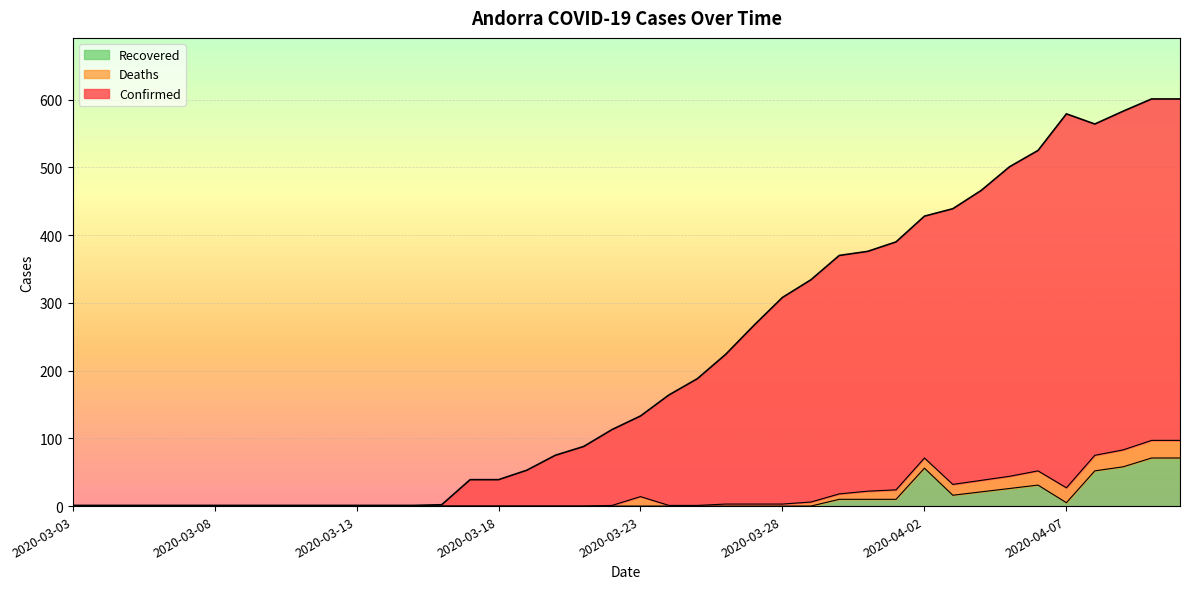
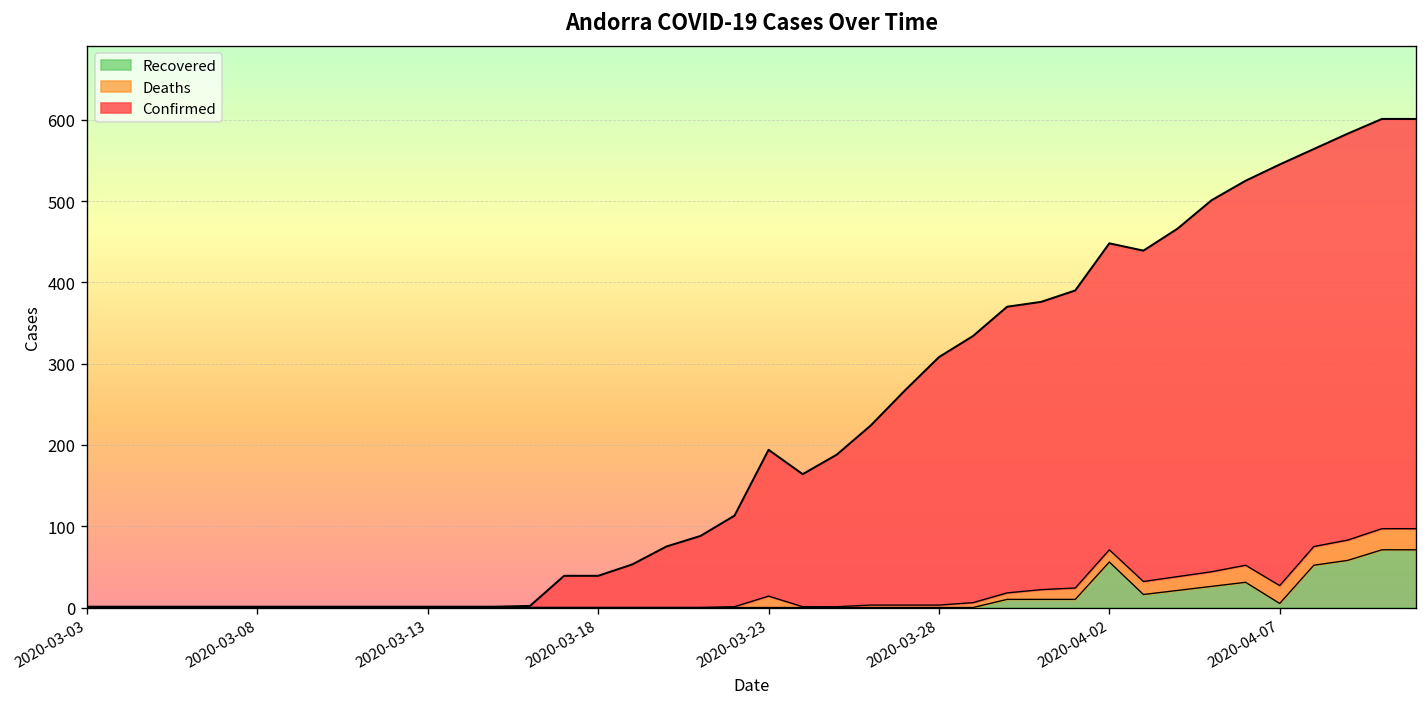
Confirmed, 2020-03-23: 130 -> 190
Confirmed, 2020-04-02: 430 -> 450
Confirmed, 2020-04-07: 580 -> 550
